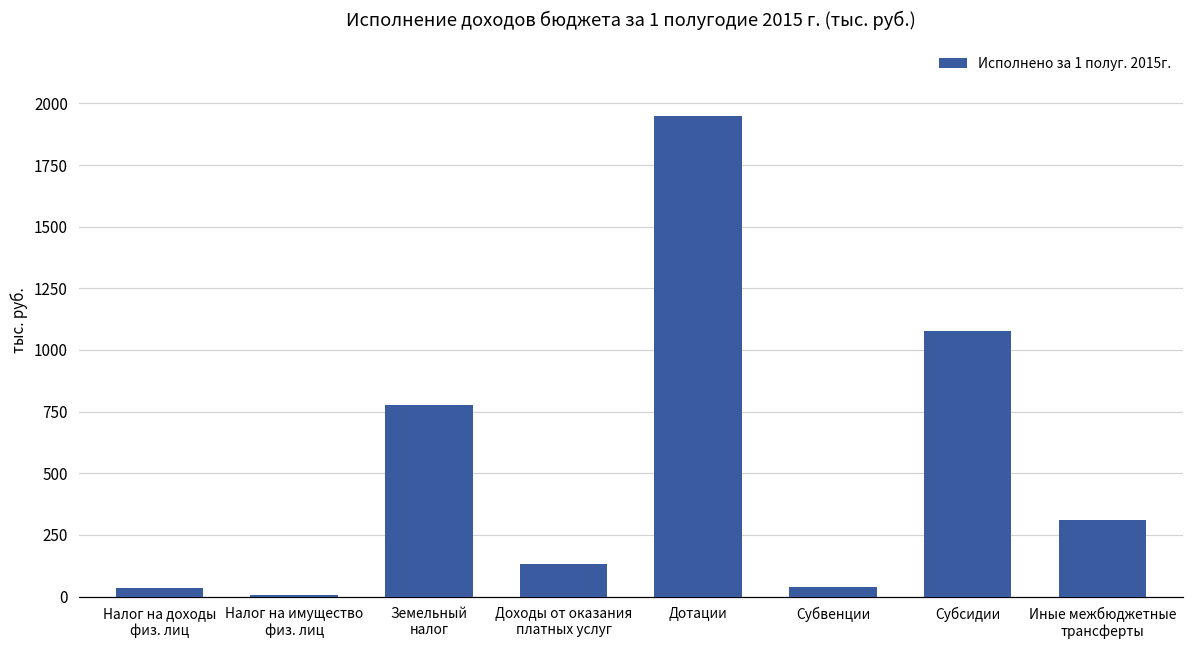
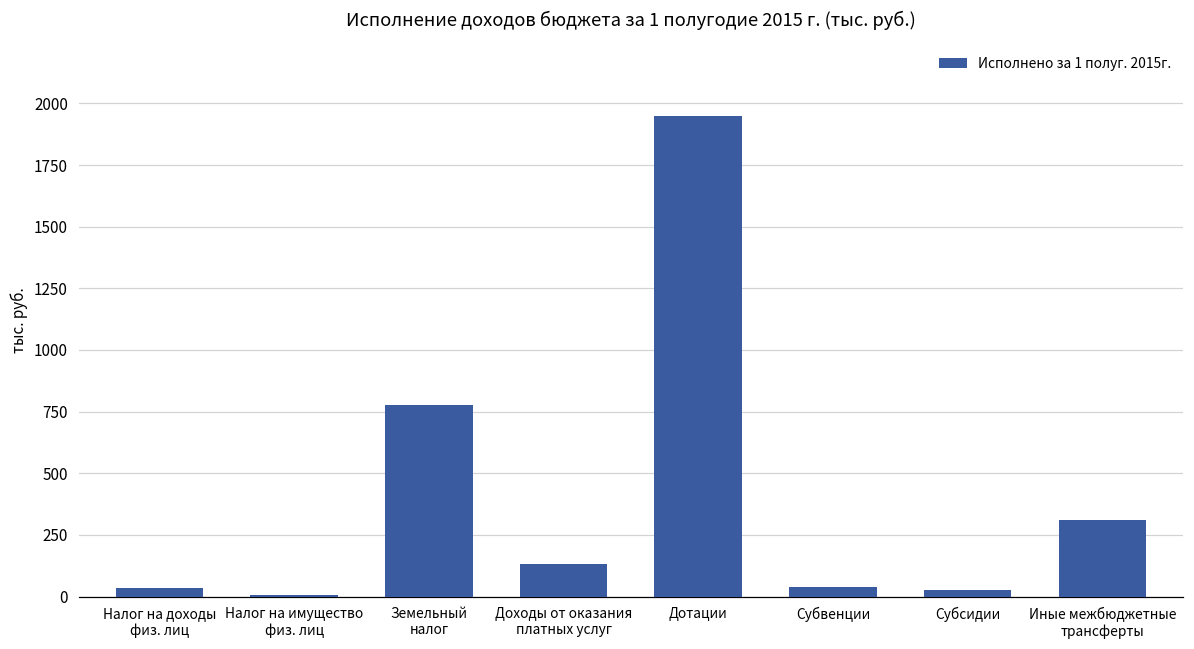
Субсидии: 1080 -> 20
